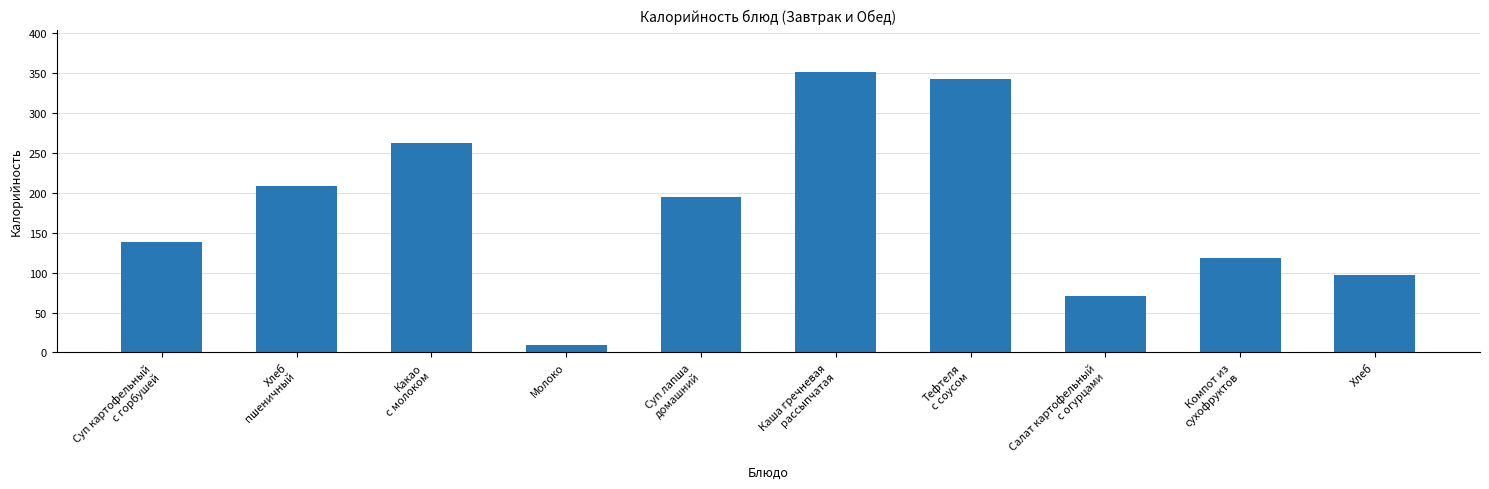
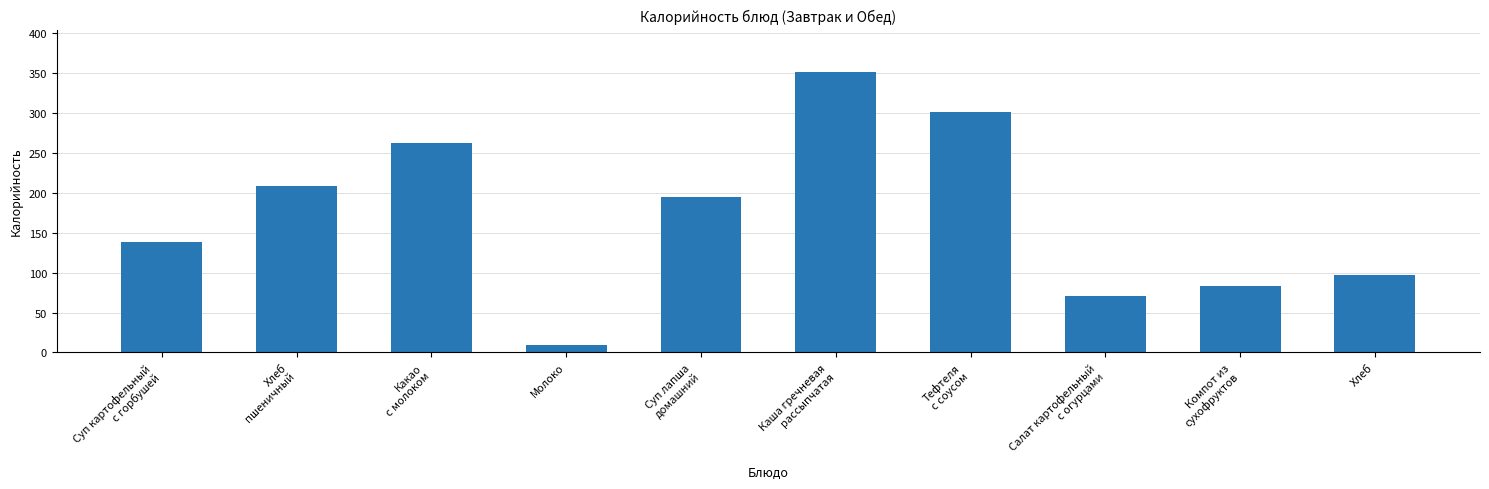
Тефтеля с соусом: 340 -> 300
Компот из сухофруктов: 120 -> 80
